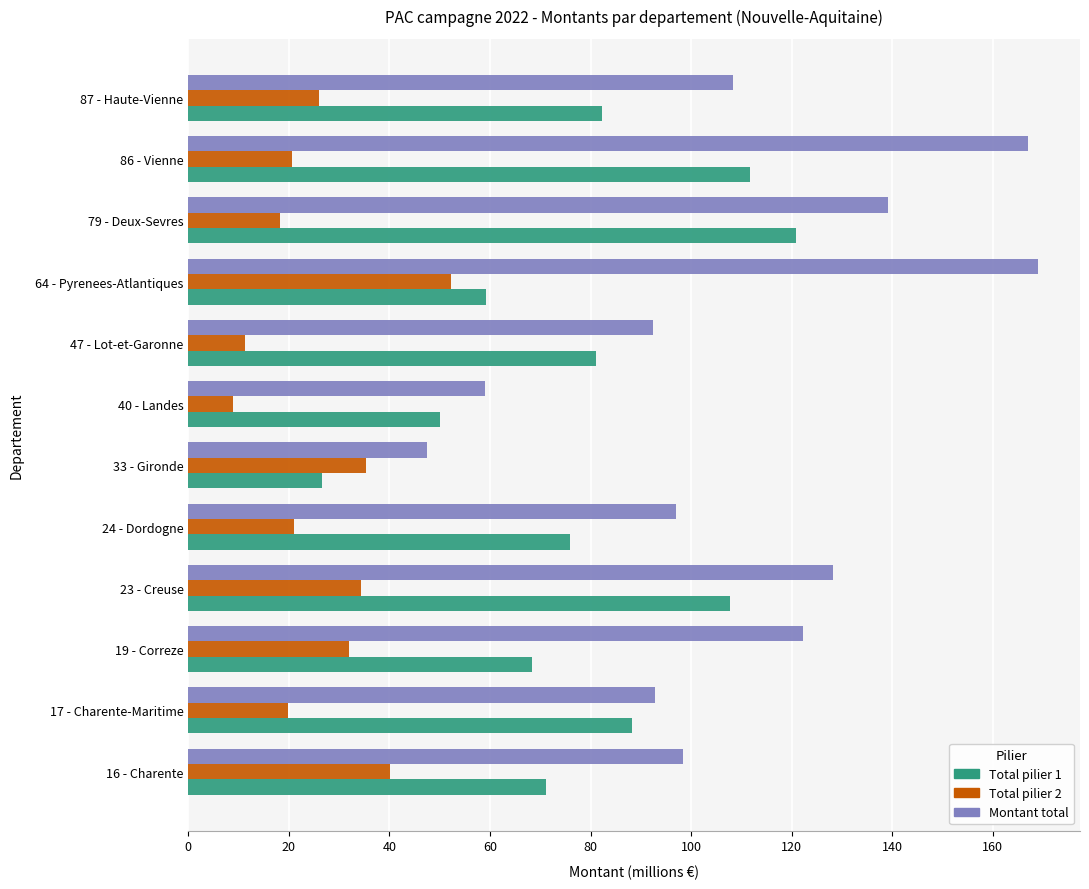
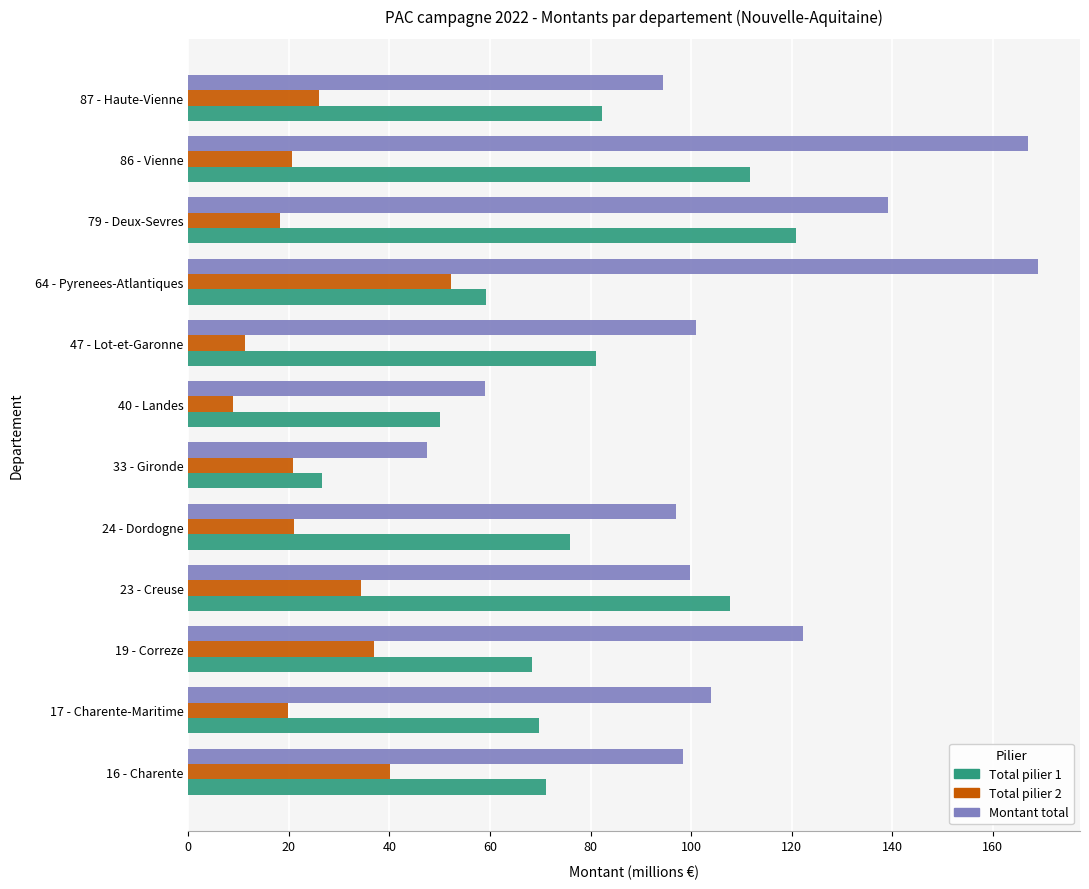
Montant total, 87 - Haute-Vienne: 108 -> 94
Montant total, 47 - Lot-et-Garonne: 92 -> 101
Total pilier 2, 33 - Gironde: 35 -> 21
Montant total, 23 - Creuse: 128 -> 100
Total pilier 2, 19 - Correze: 32 -> 37
Montant total, 17 - Charente-Maritime: 93 -> 104
Total pilier 1, 17 - Charente-Maritime: 88 -> 70
